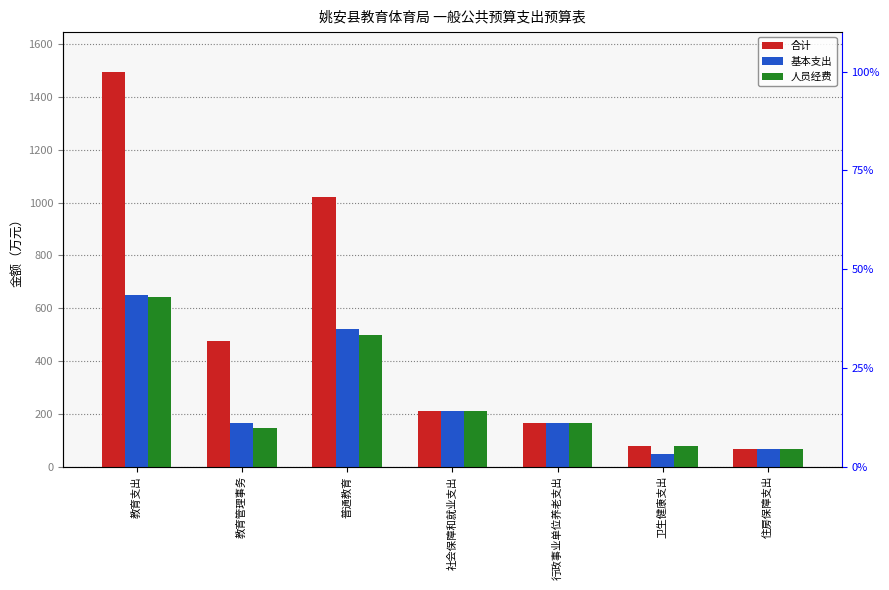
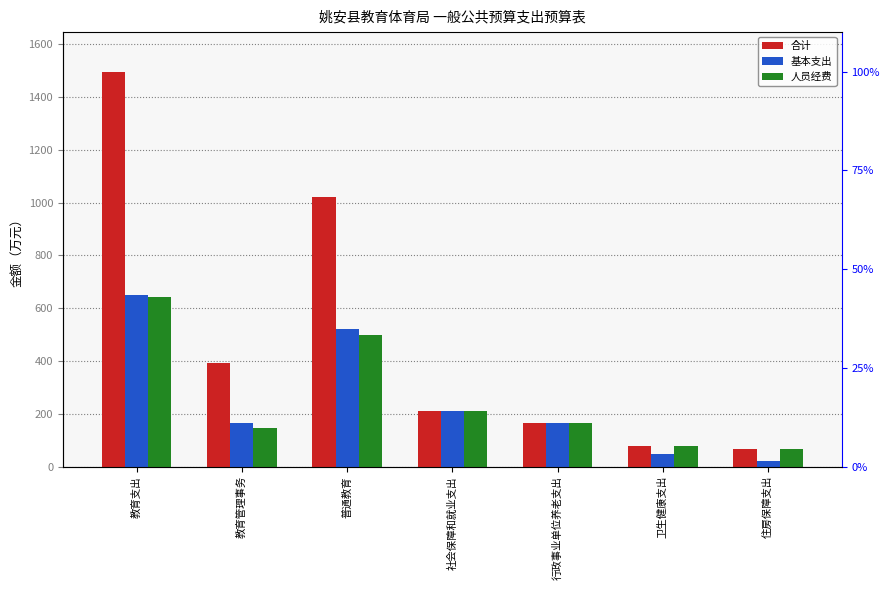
合计, 教育管理事务: 480 -> 390
基本支出, 住房保障支出: 70 -> 20
